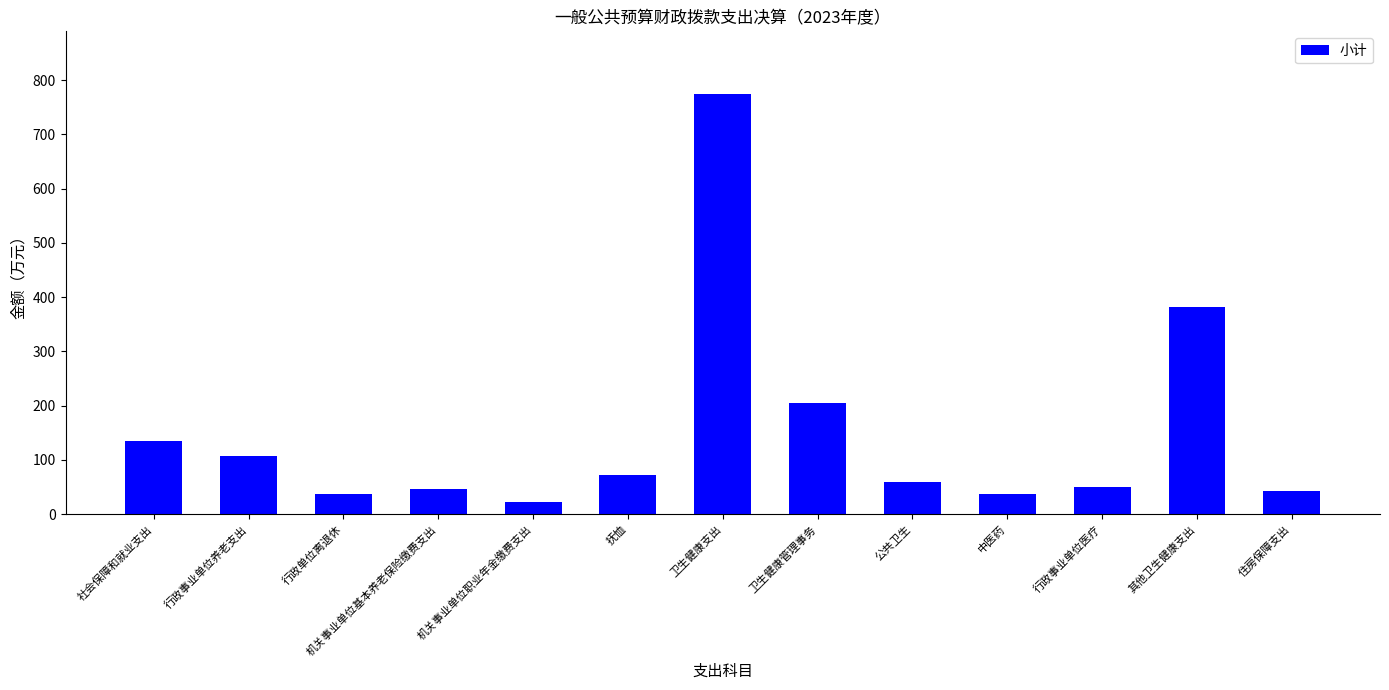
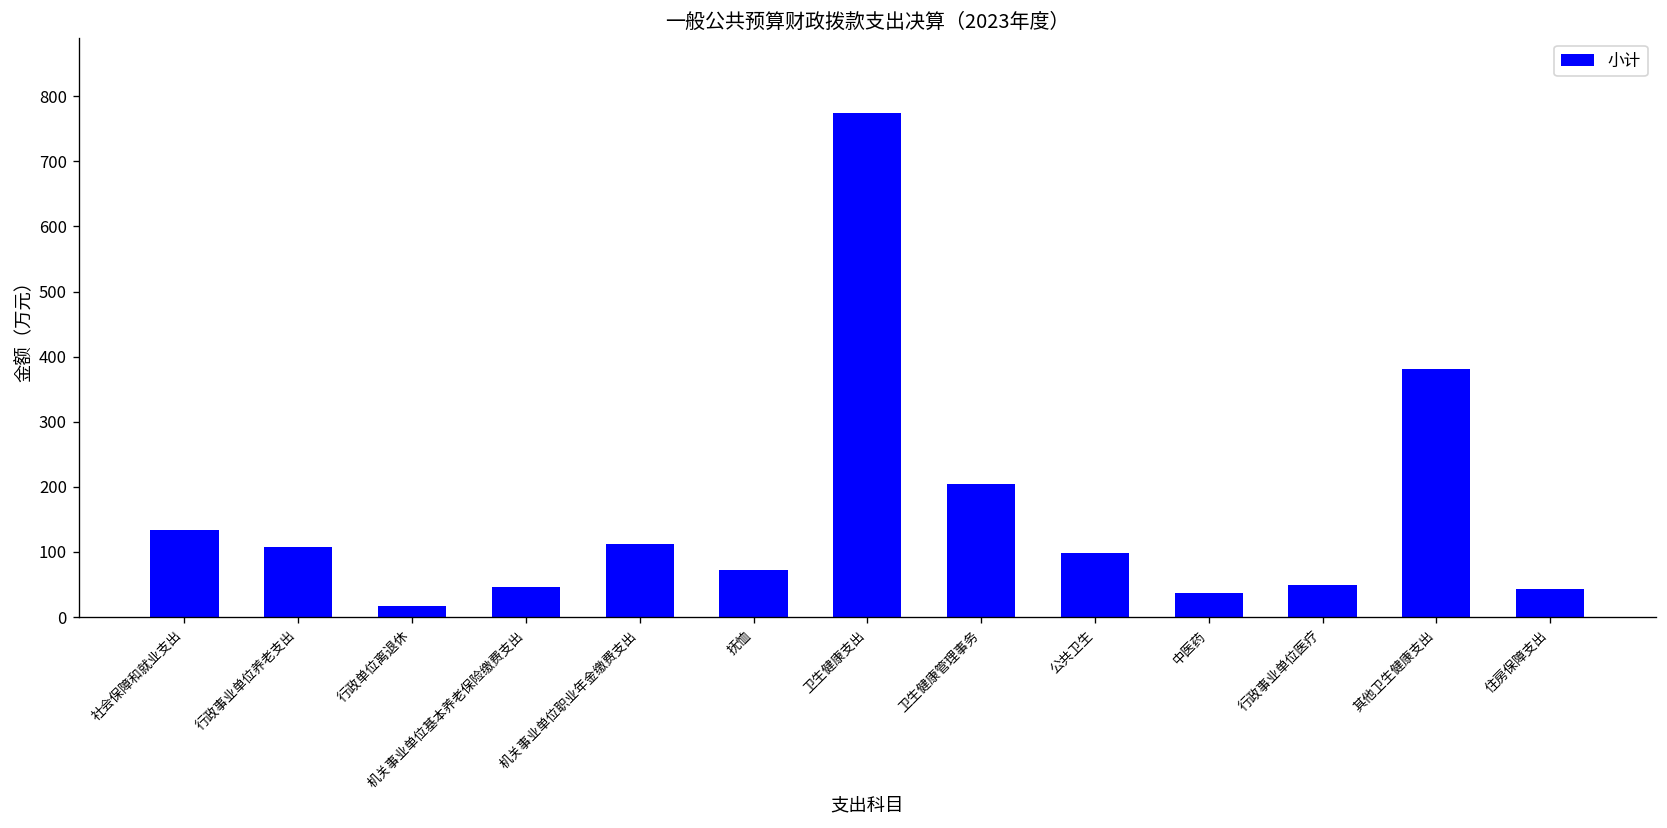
行政单位离退休: 40 -> 20
机关事业单位职业年金缴费支出: 20 -> 110
公共卫生: 60 -> 100
